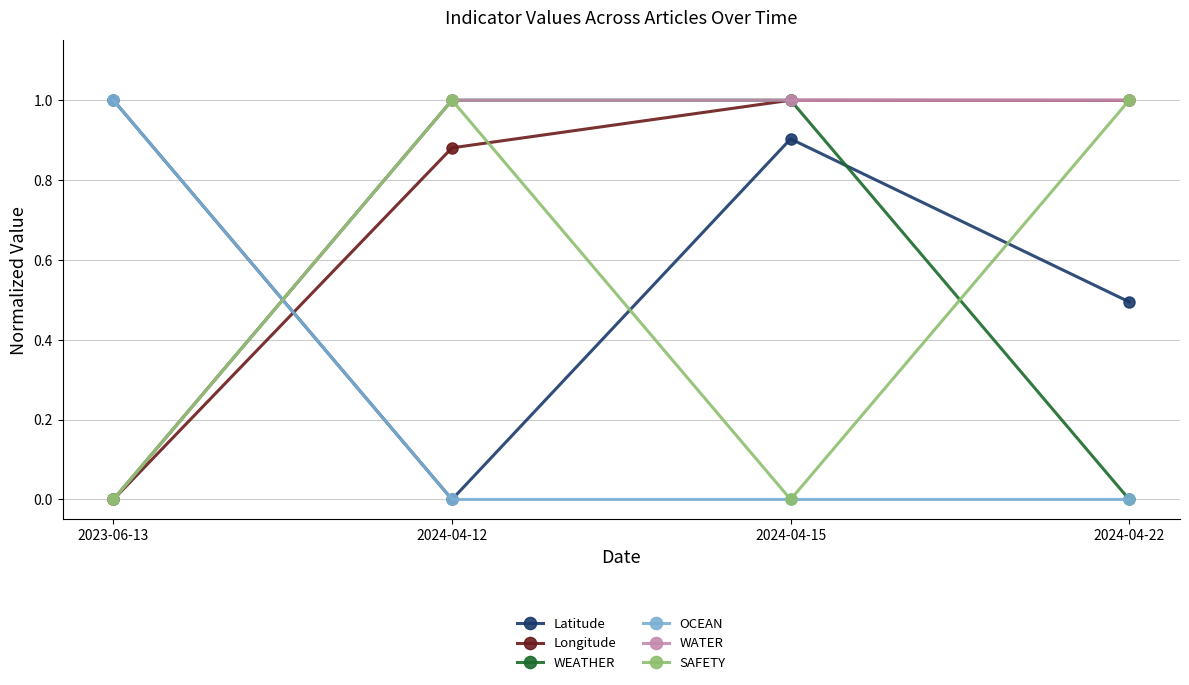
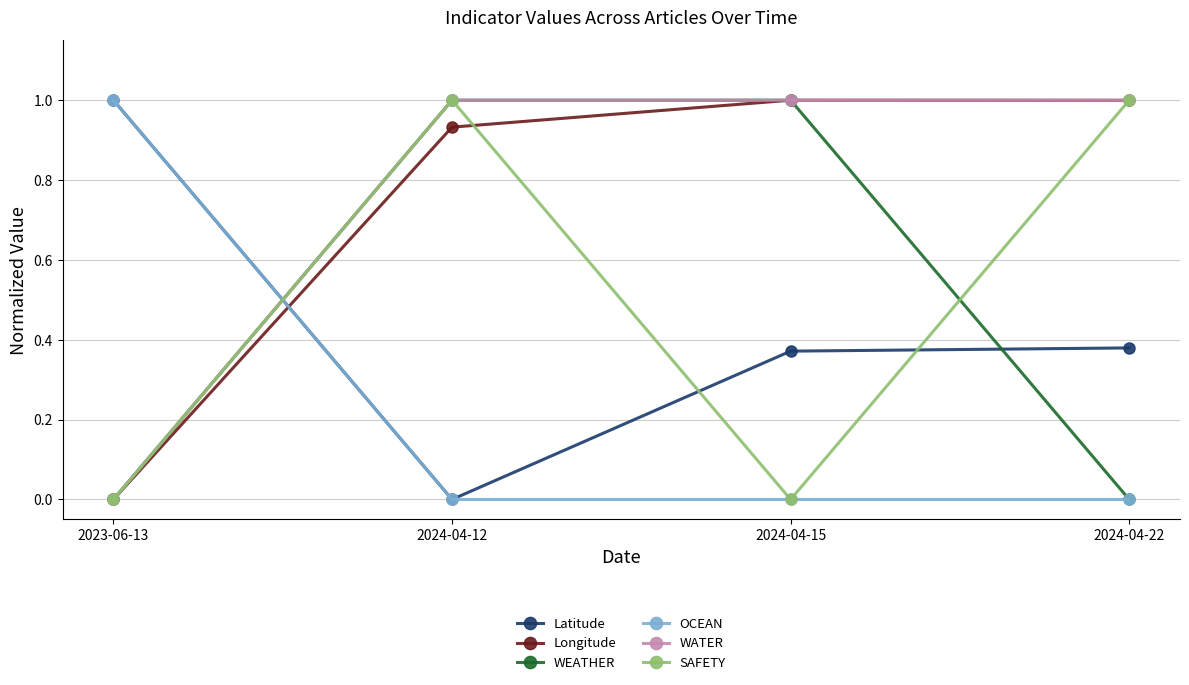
Longitude, 2024-04-12: 0.88 -> 0.93
Latitude, 2024-04-15: 0.90 -> 0.37
Latitude, 2024-04-22: 0.49 -> 0.38
